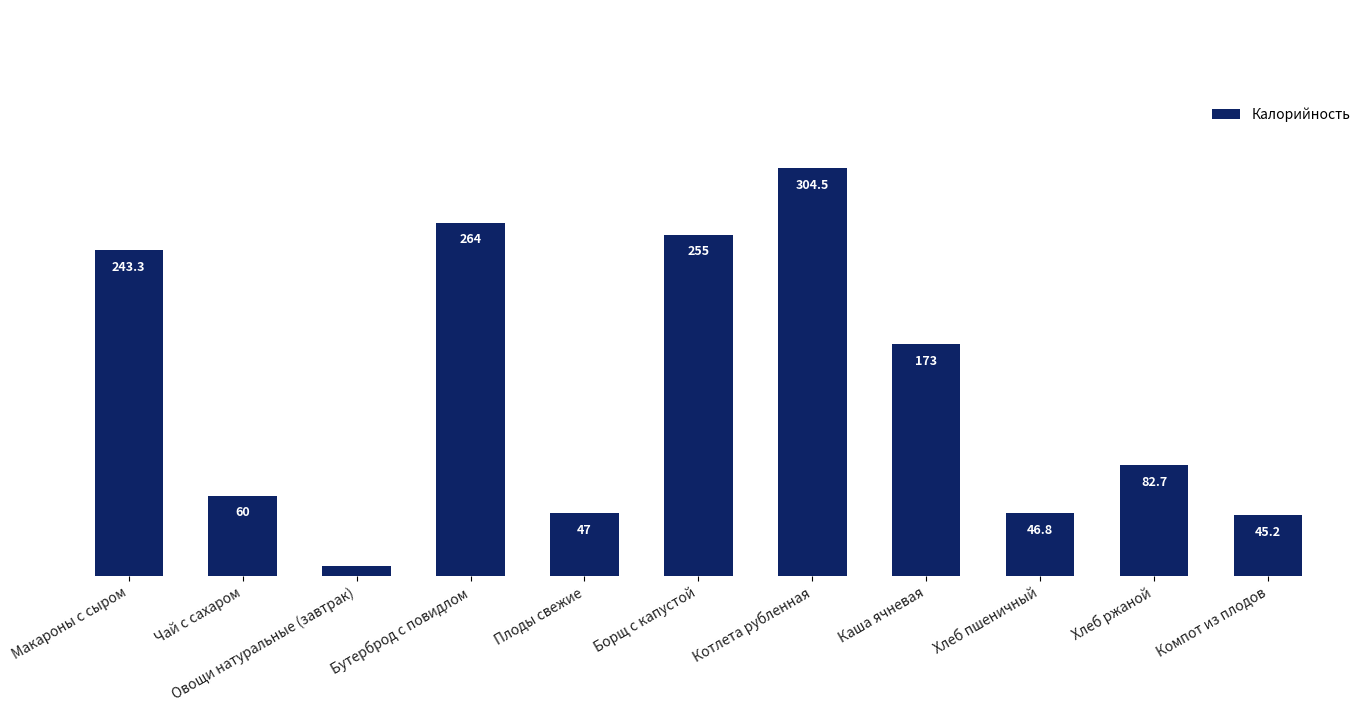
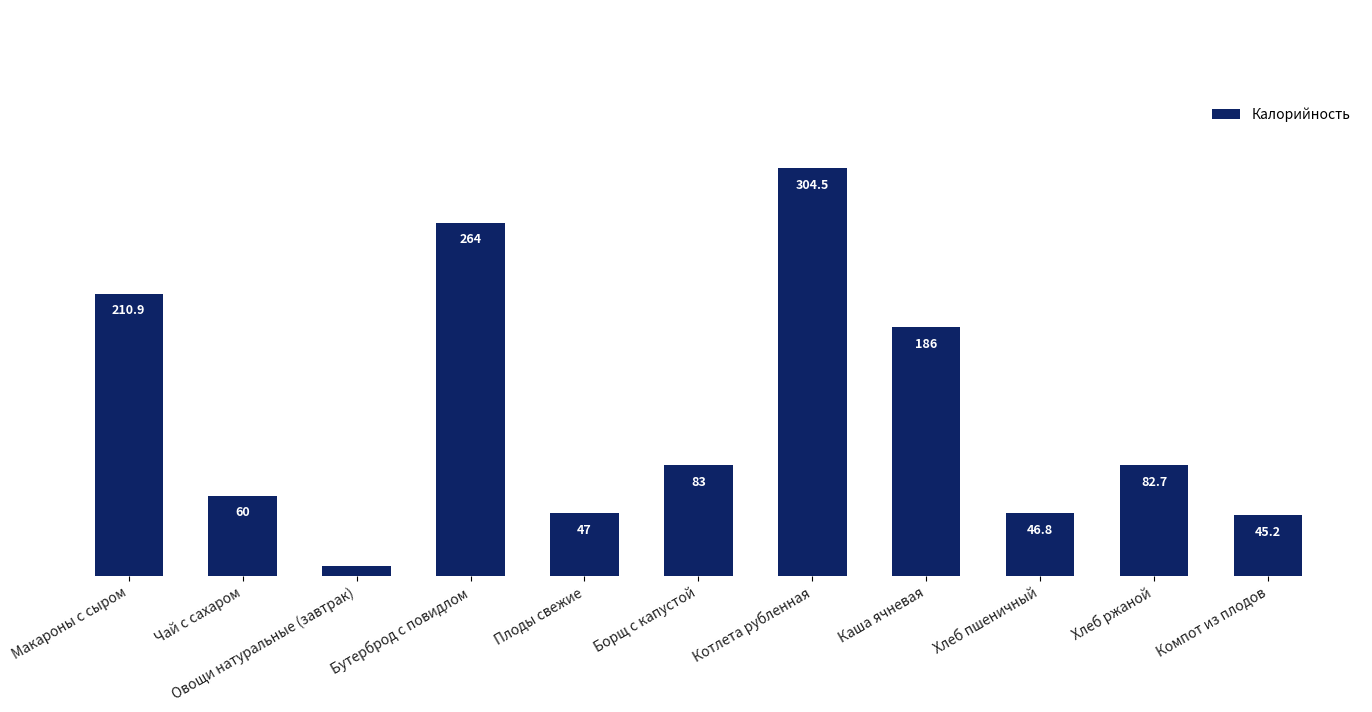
Макароны с сыром: 243.3 -> 210.9
Борщ с капустой: 255 -> 83
Каша ячневая: 173 -> 186
